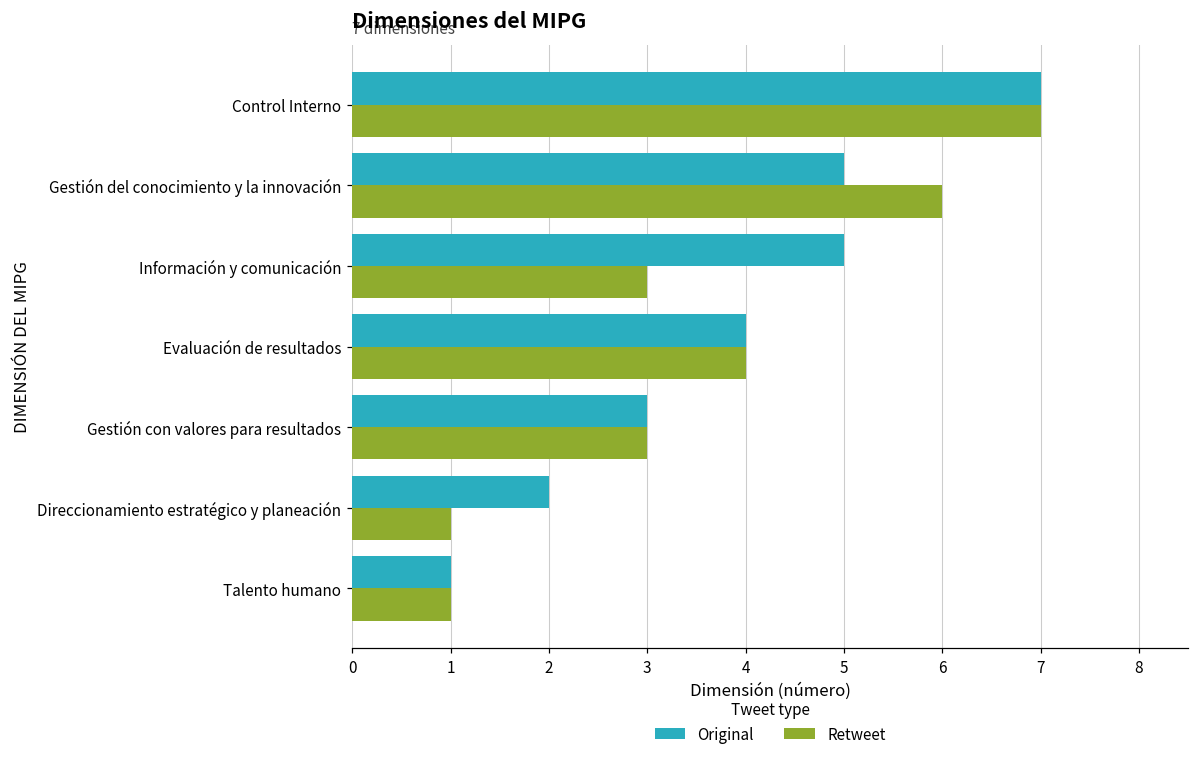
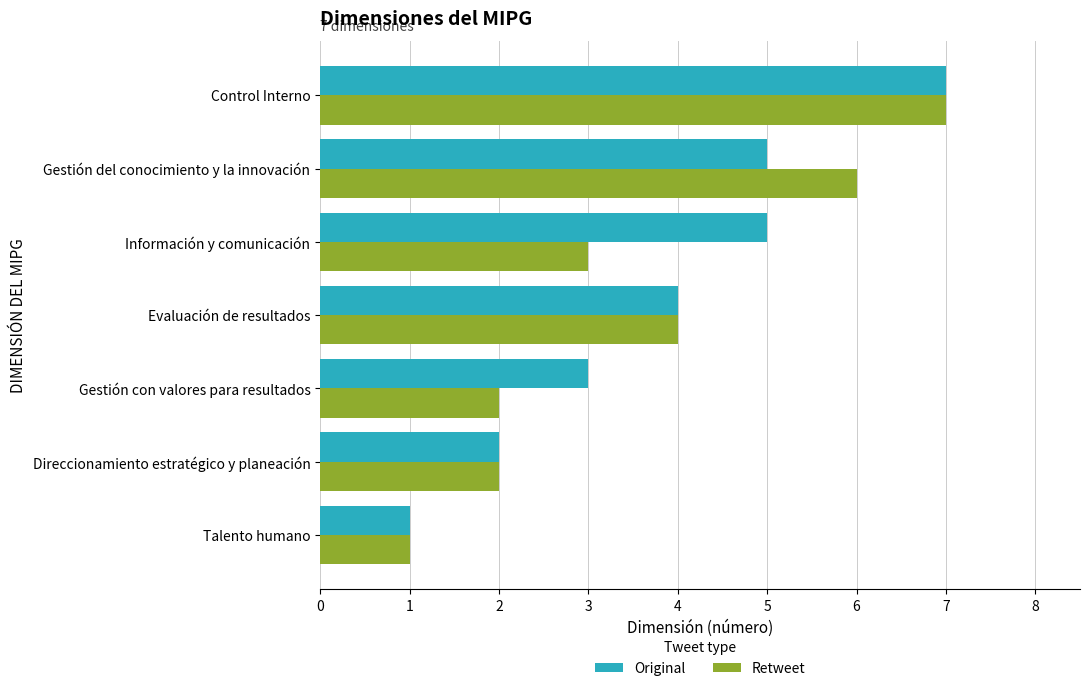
Retweet, Gestión con valores para resultados: 3 -> 2
Retweet, Direccionamiento estratégico y planeación: 1 -> 2
